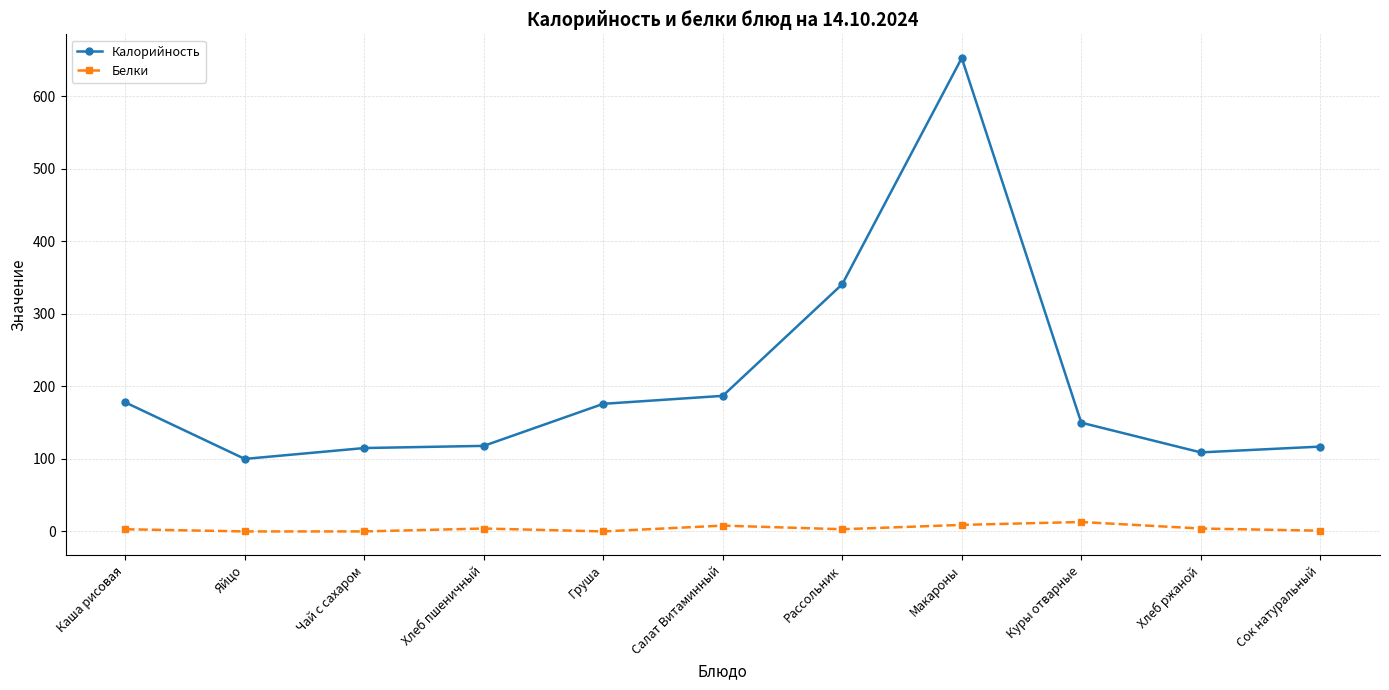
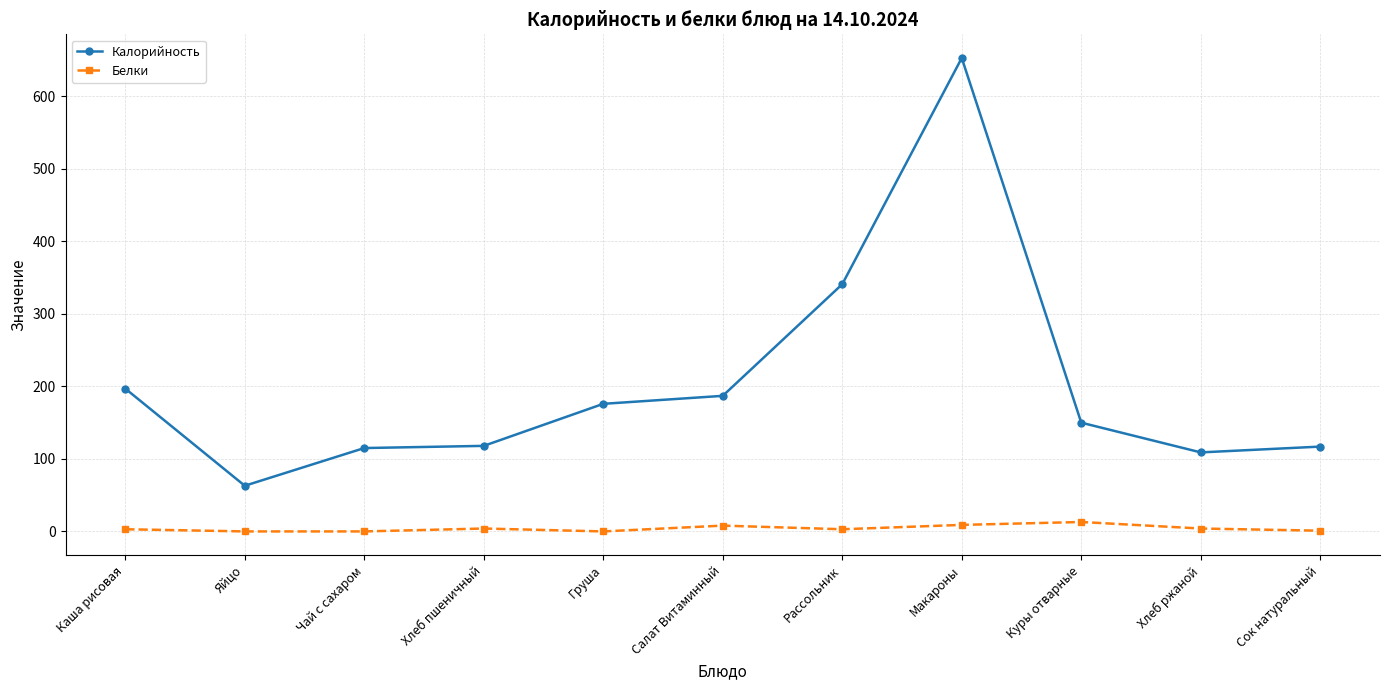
Калорийность, Каша рисовая: 180 -> 200
Калорийность, Яйцо: 100 -> 60
